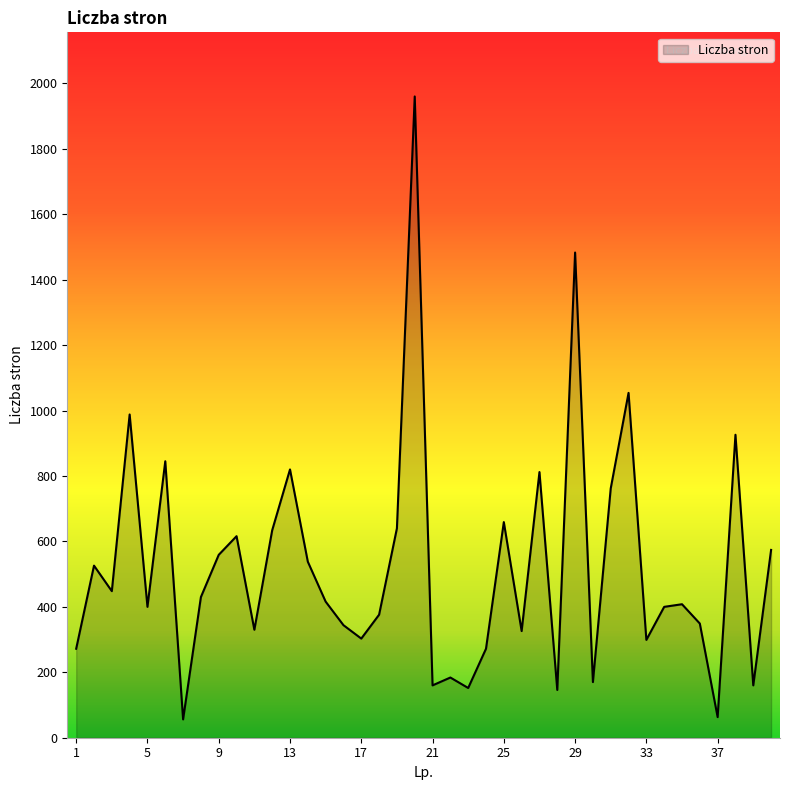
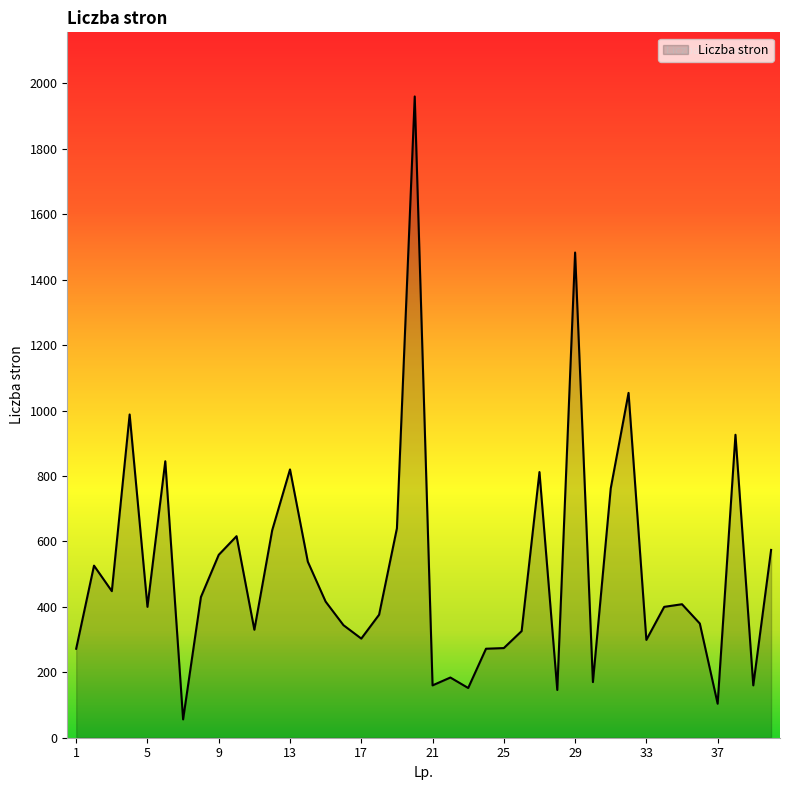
25: 660 -> 270
37: 60 -> 100
